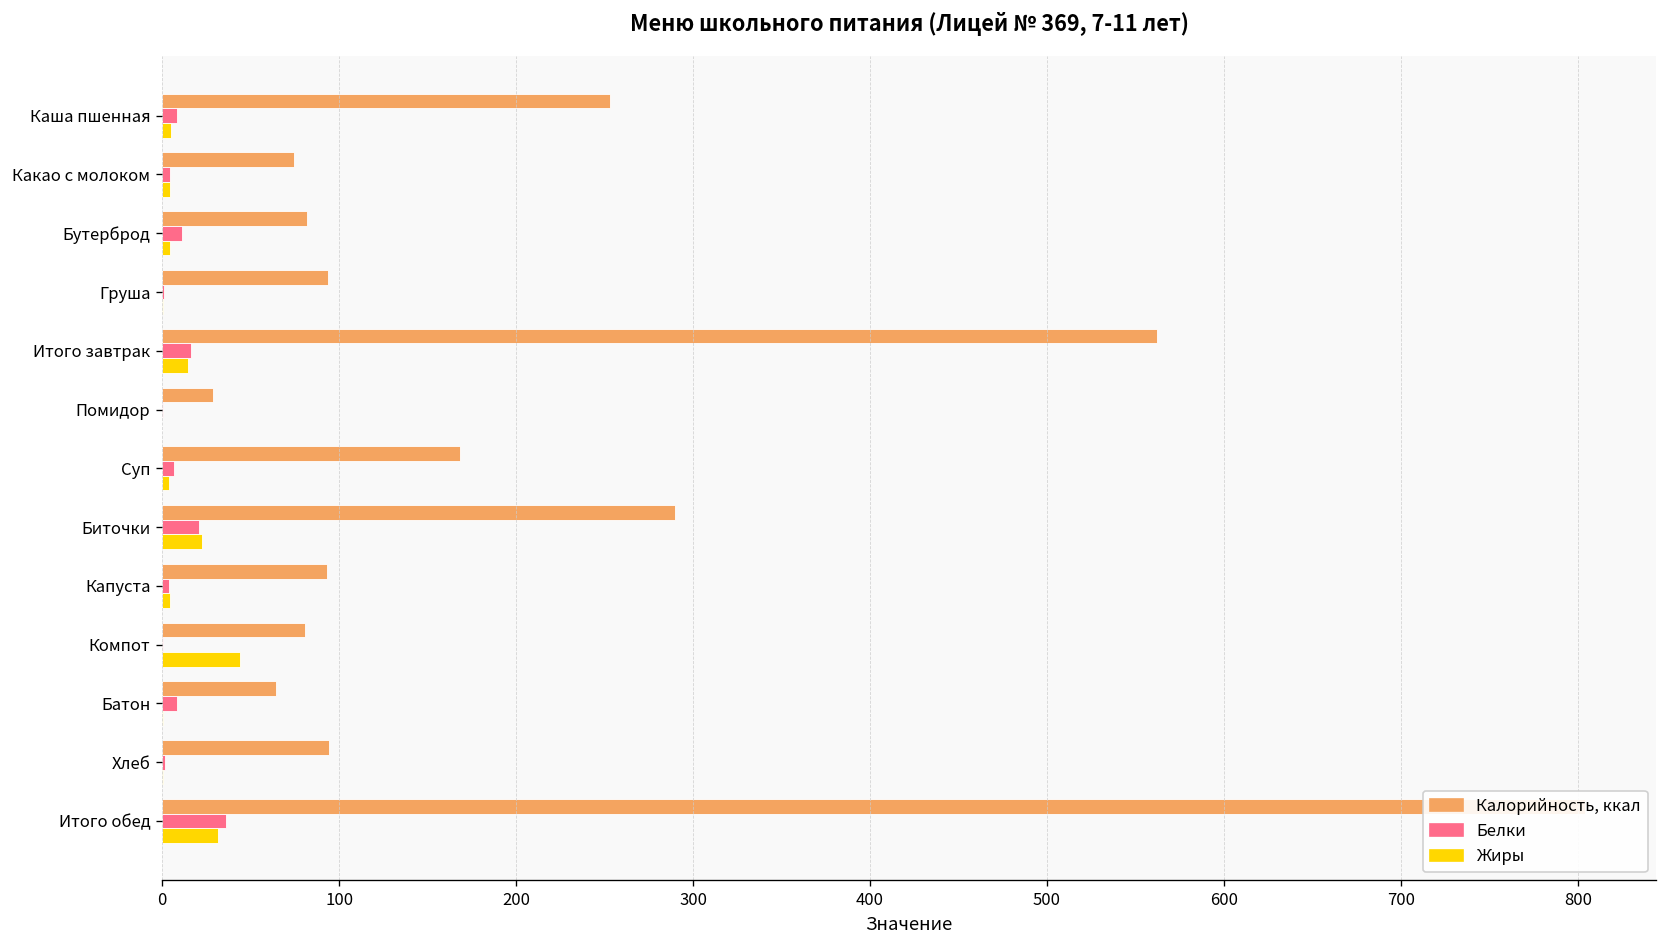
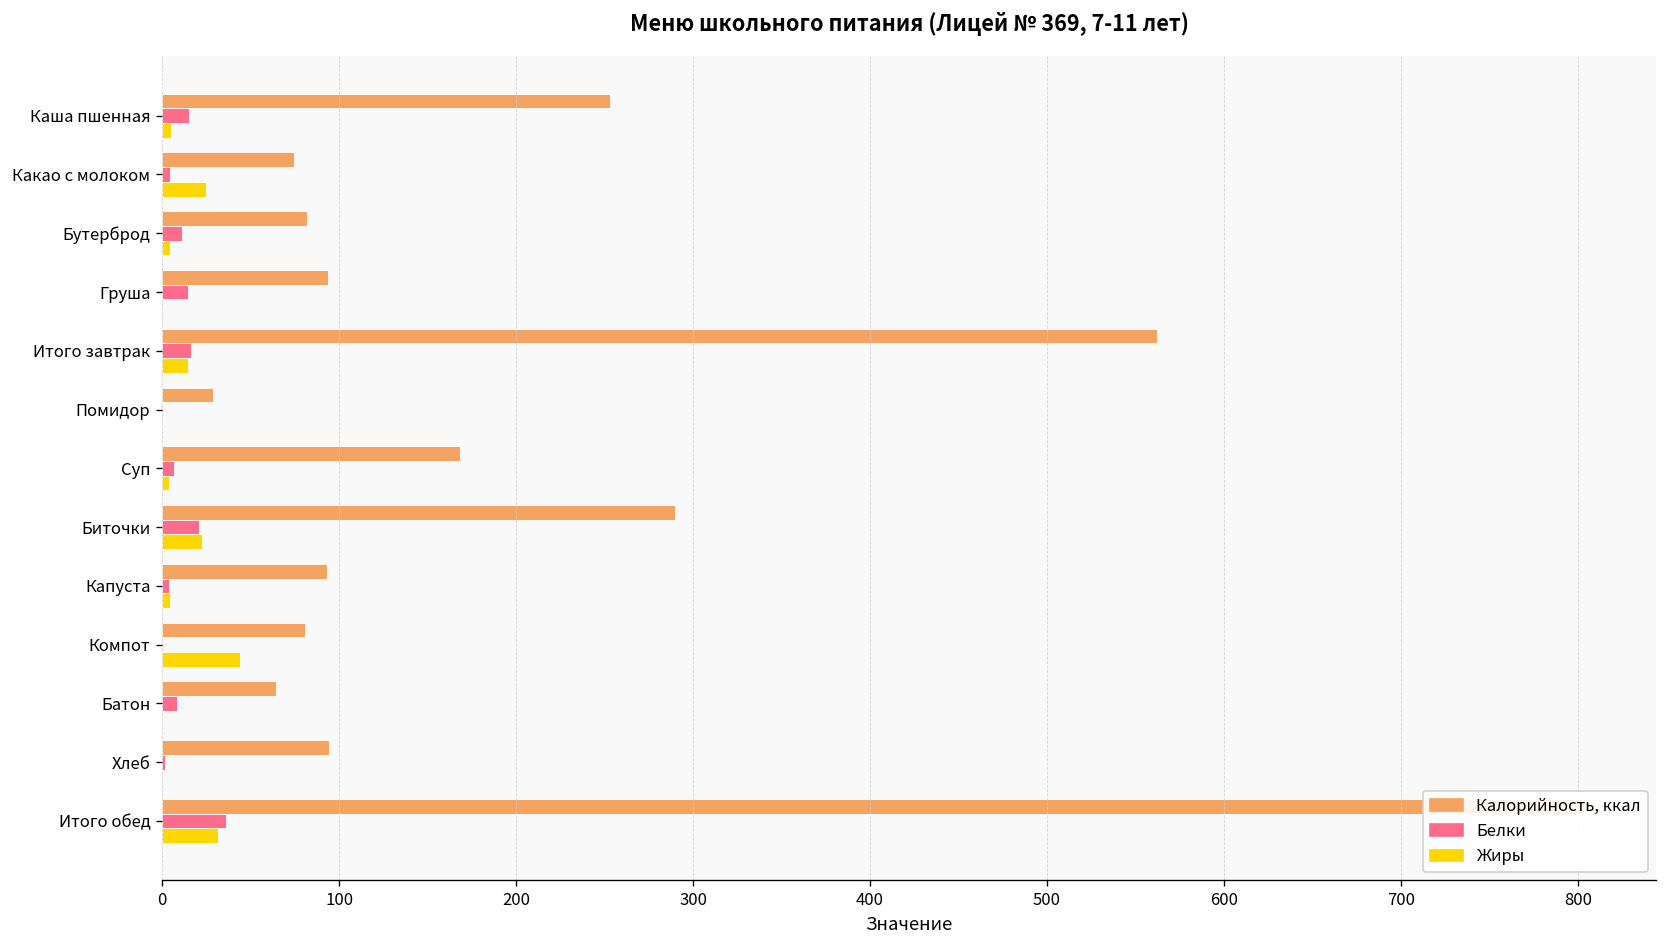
Белки, Каша пшенная: 9 -> 15
Жиры, Какао с молоком: 4 -> 25
Белки, Груша: 1 -> 15
